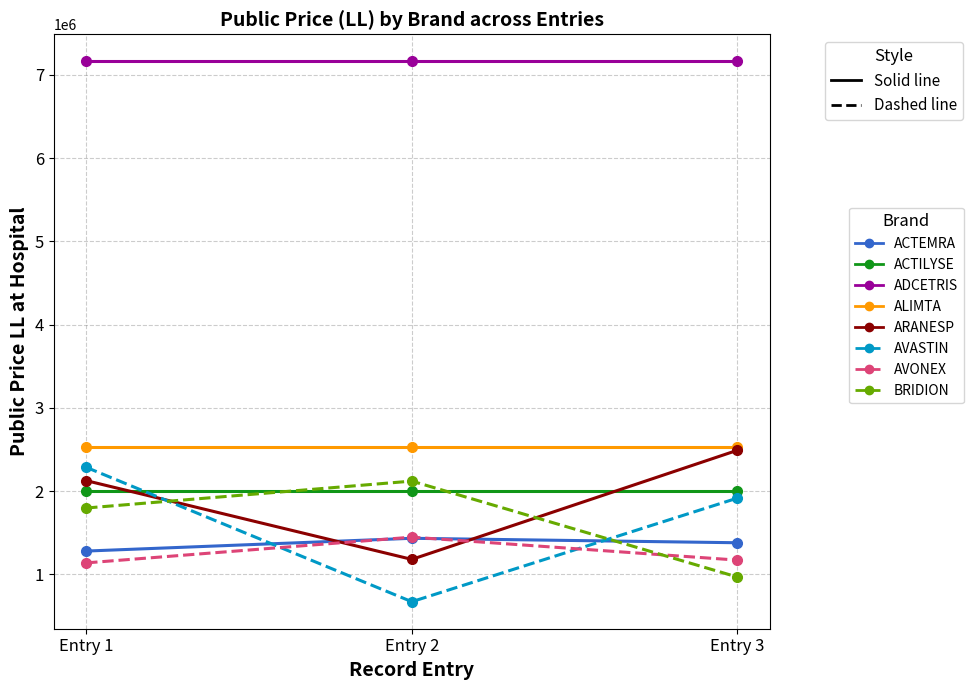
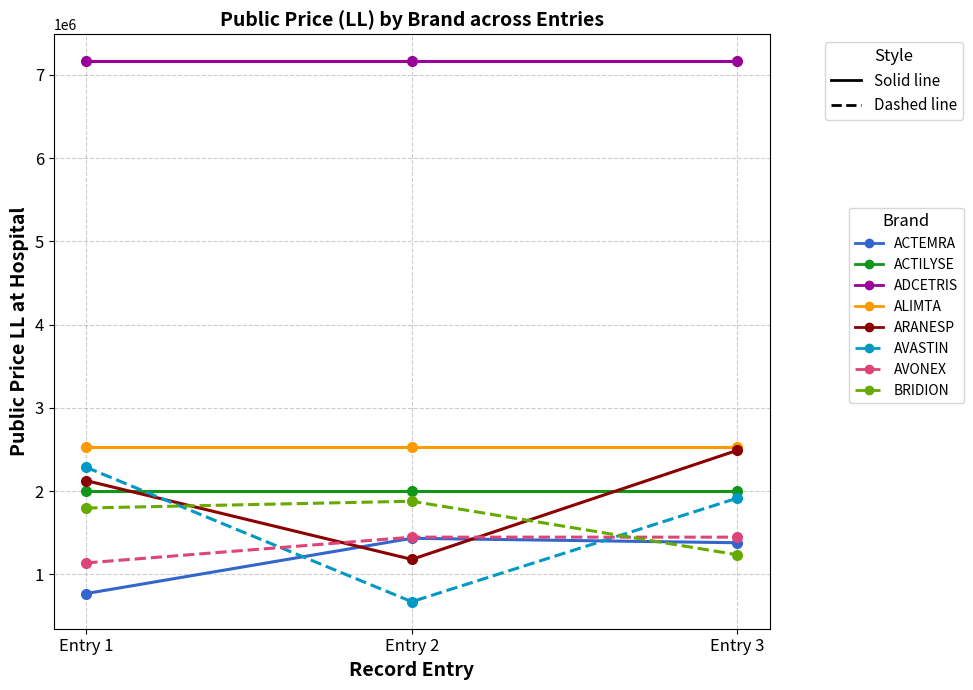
ACTEMRA, Entry 1: 1300000 -> 800000
BRIDION, Entry 2: 2100000 -> 1900000
AVONEX, Entry 3: 1200000 -> 1400000
BRIDION, Entry 3: 1000000 -> 1200000
